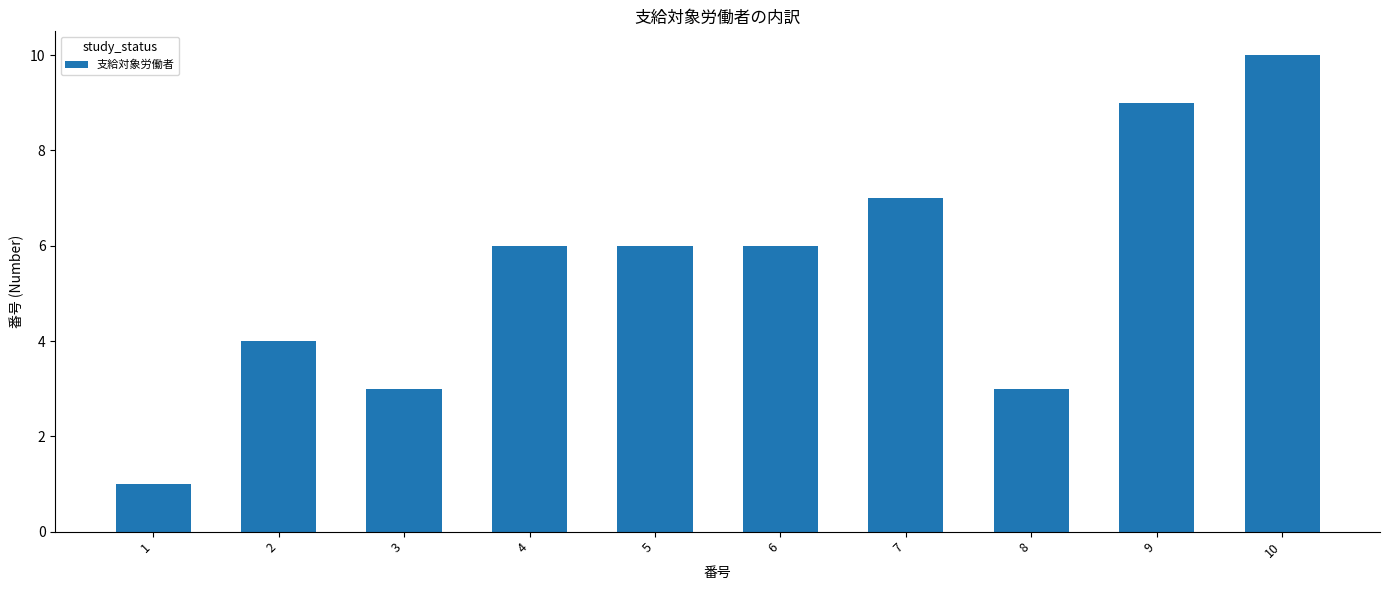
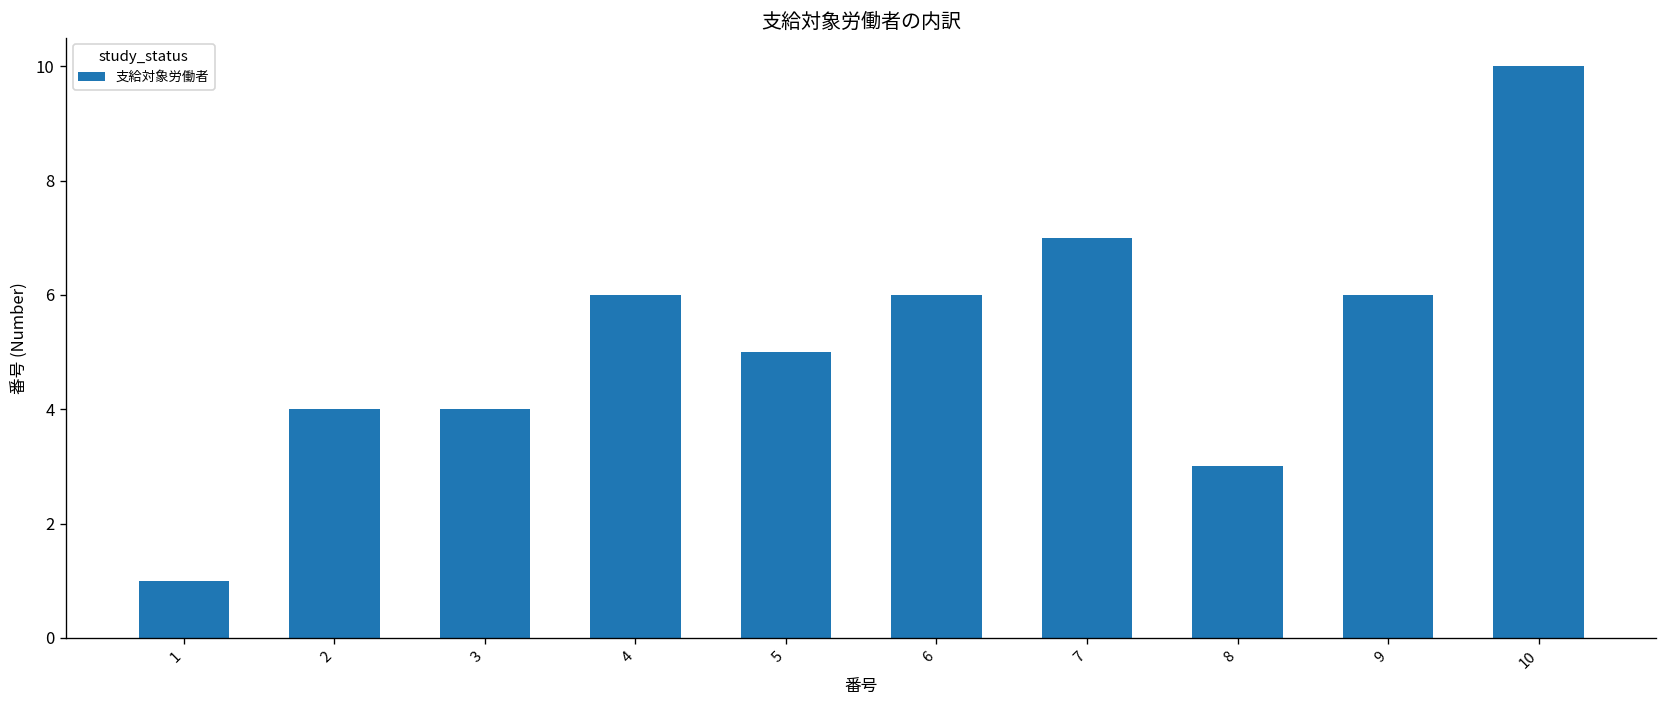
3: 3 -> 4
5: 6 -> 5
9: 9 -> 6
